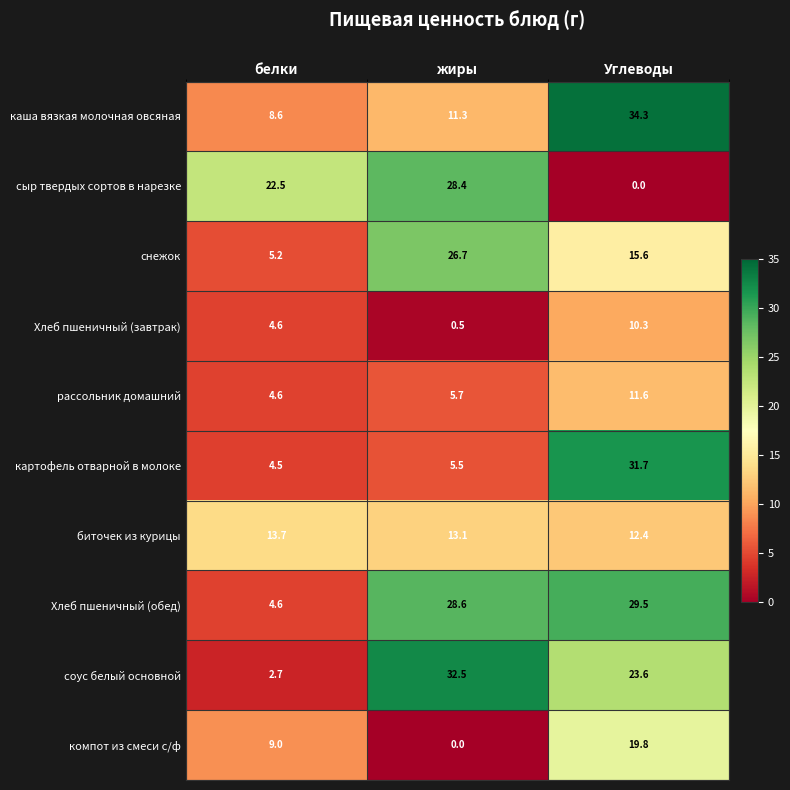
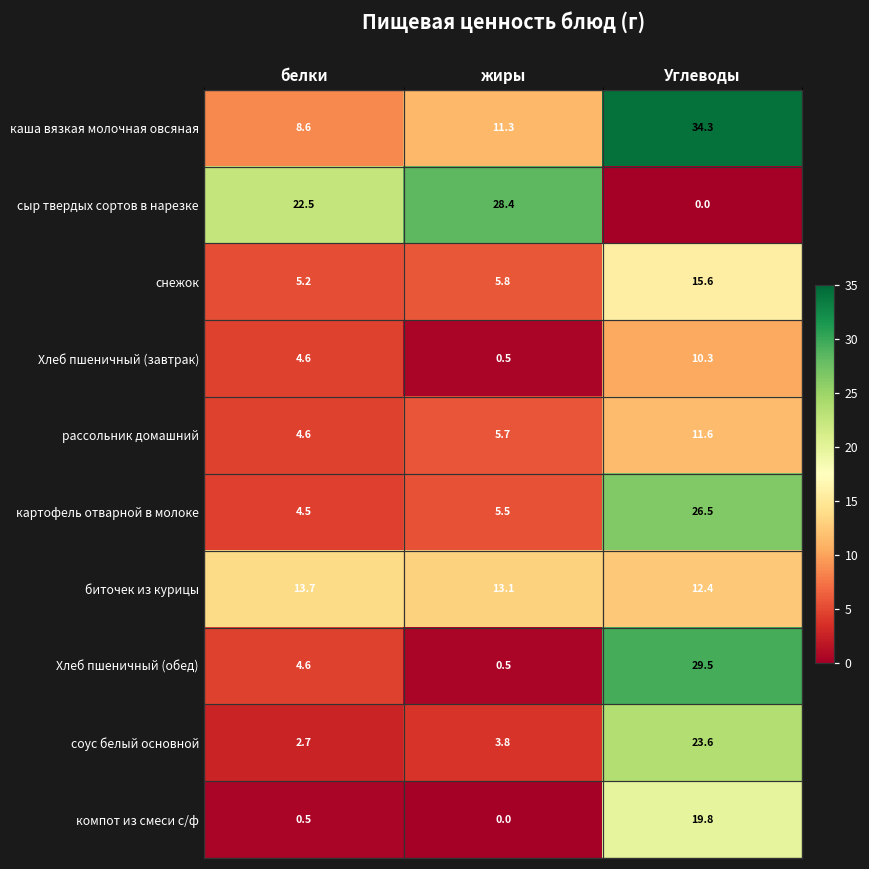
снежок, жиры: 26.7 -> 5.8
картофель отварной в молоке, Углеводы: 31.7 -> 26.5
Хлеб пшеничный (обед), жиры: 28.6 -> 0.5
соус белый основной, жиры: 32.5 -> 3.8
компот из смеси с/ф, белки: 9.0 -> 0.5
